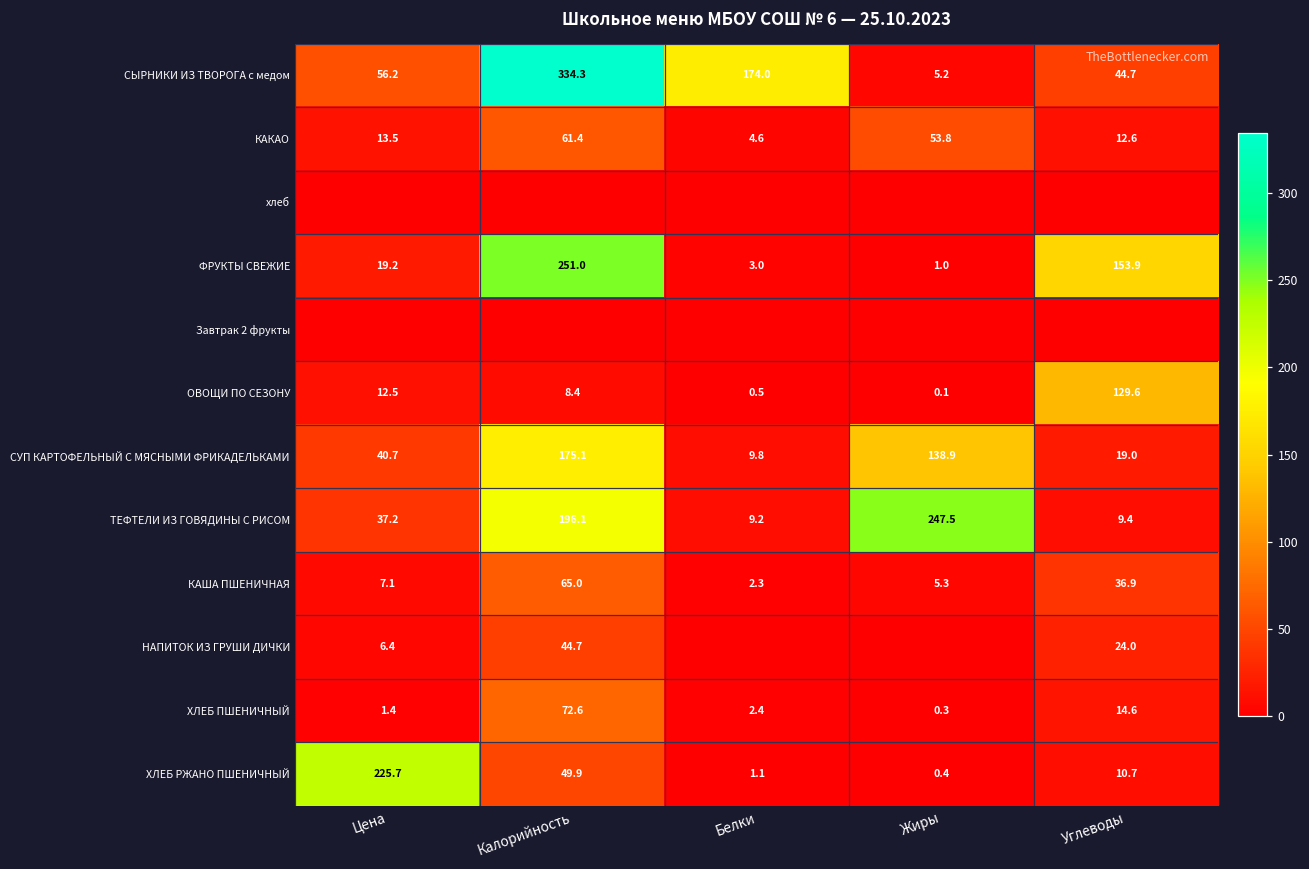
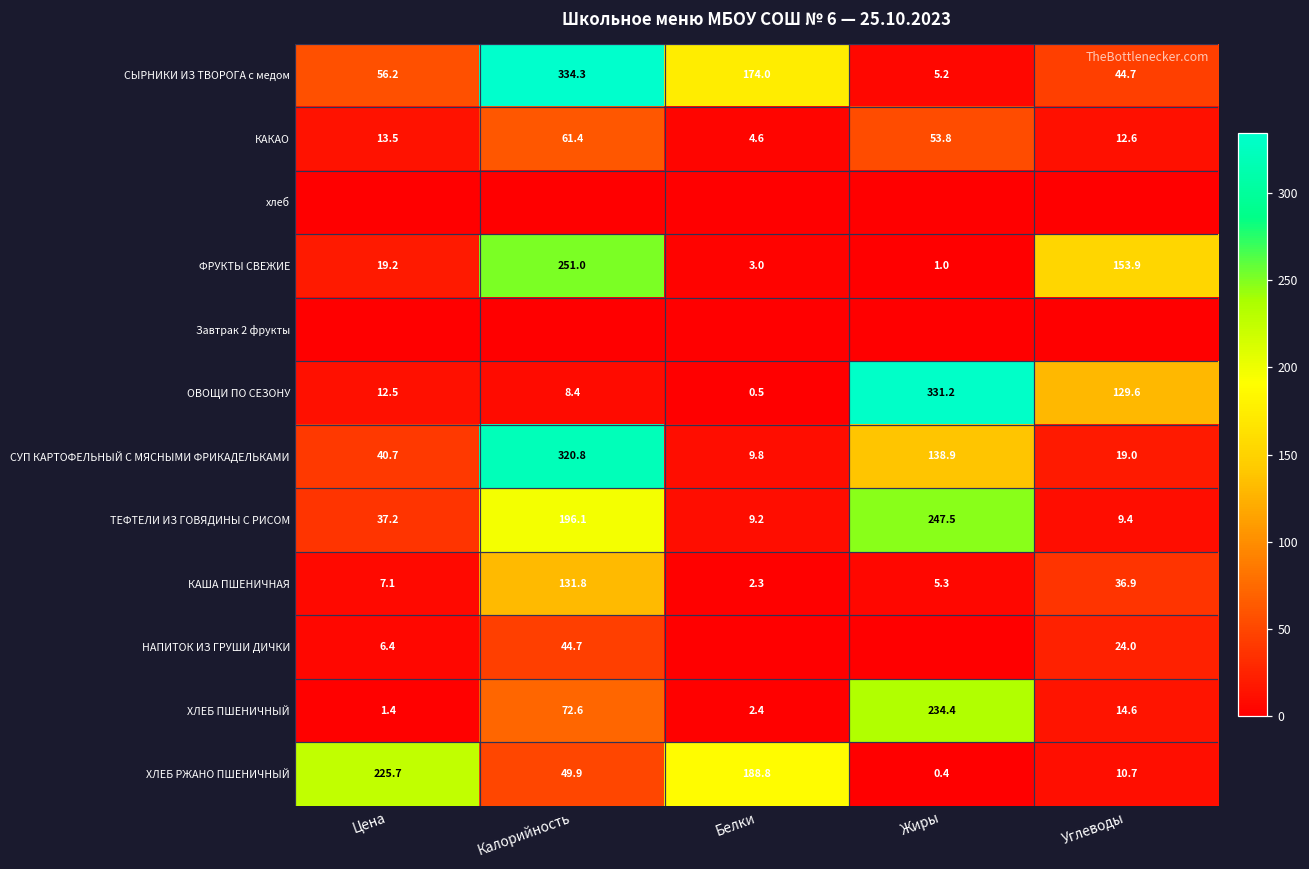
ОВОЩИ ПО СЕЗОНУ, Жиры: 0.1 -> 331.2
СУП КАРТОФЕЛЬНЫЙ С МЯСНЫМИ ФРИКАДЕЛЬКАМИ, Калорийность: 175.1 -> 320.8
КАША ПШЕНИЧНАЯ, Калорийность: 65.0 -> 131.8
ХЛЕБ ПШЕНИЧНЫЙ, Жиры: 0.3 -> 234.4
ХЛЕБ РЖАНО ПШЕНИЧНЫЙ, Белки: 1.1 -> 188.8
